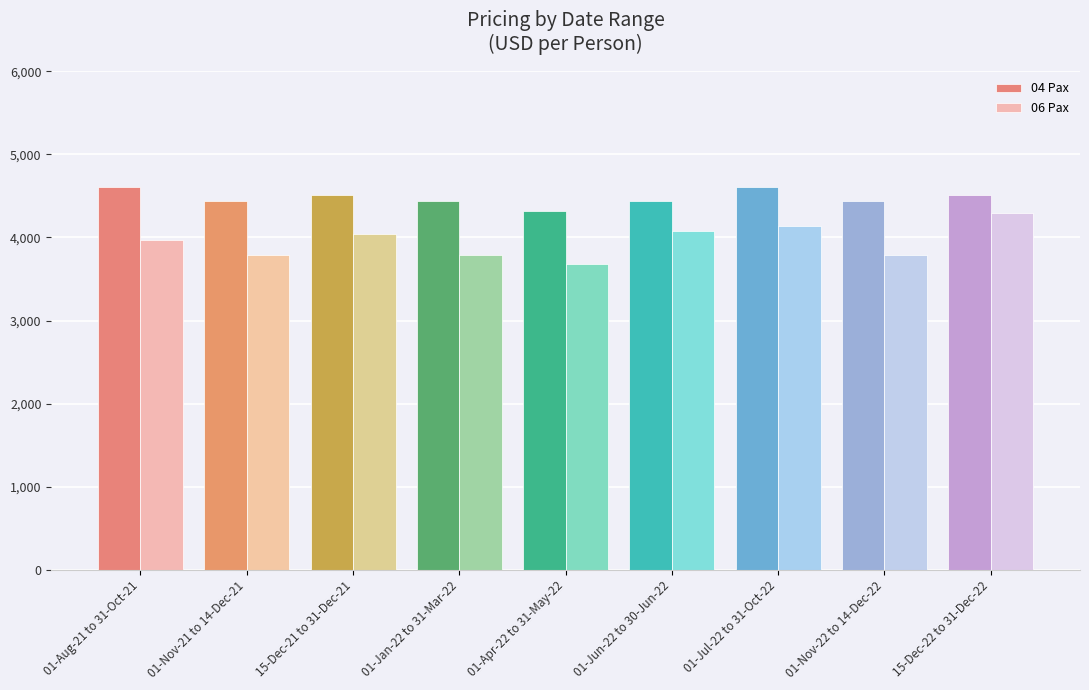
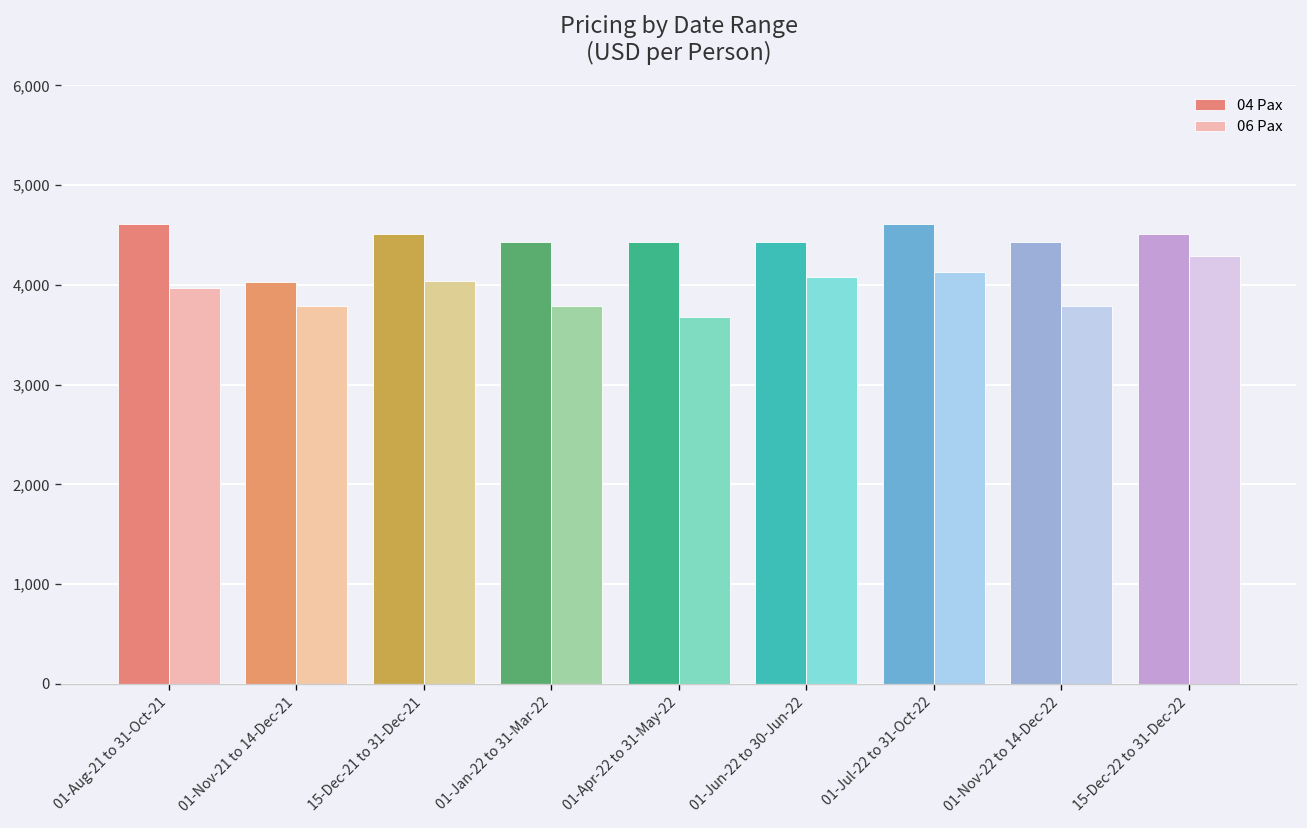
04 Pax, 01-Nov-21 to 14-Dec-21: 4,400 -> 4,000
04 Pax, 01-Apr-22 to 31-May-22: 4,300 -> 4,400
